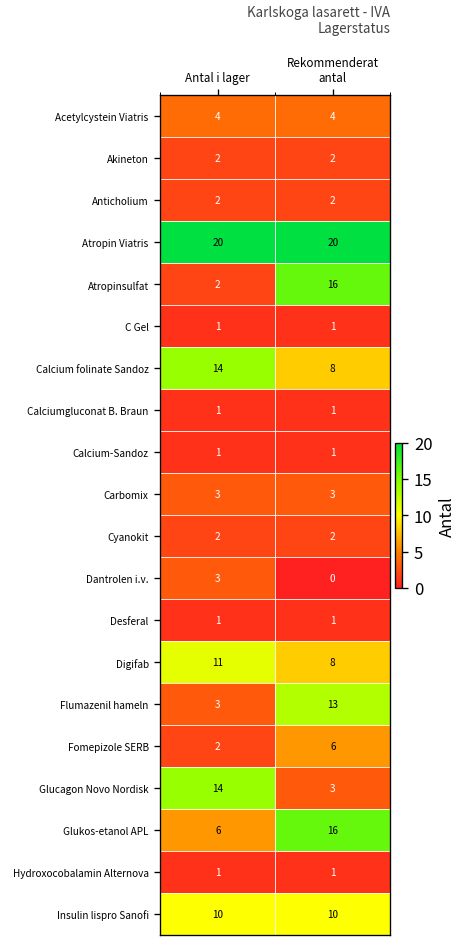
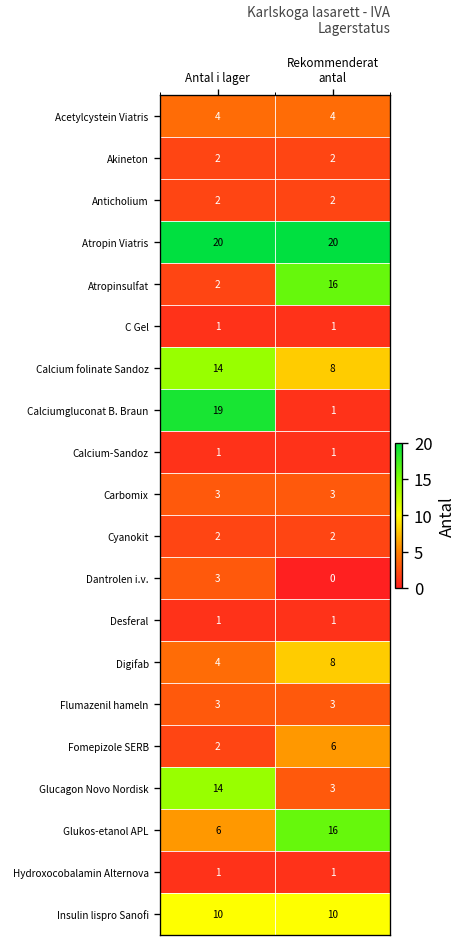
Calciumgluconat B. Braun, Antal i lager: 1 -> 19
Digifab, Antal i lager: 11 -> 4
Flumazenil hameln, Rekommenderat antal: 13 -> 3
